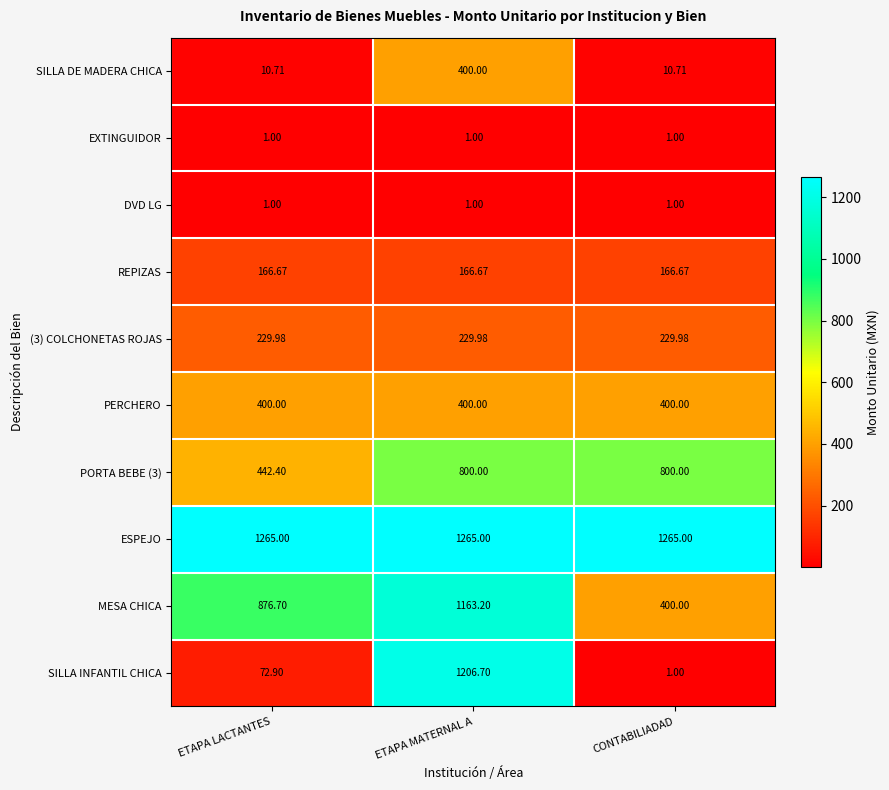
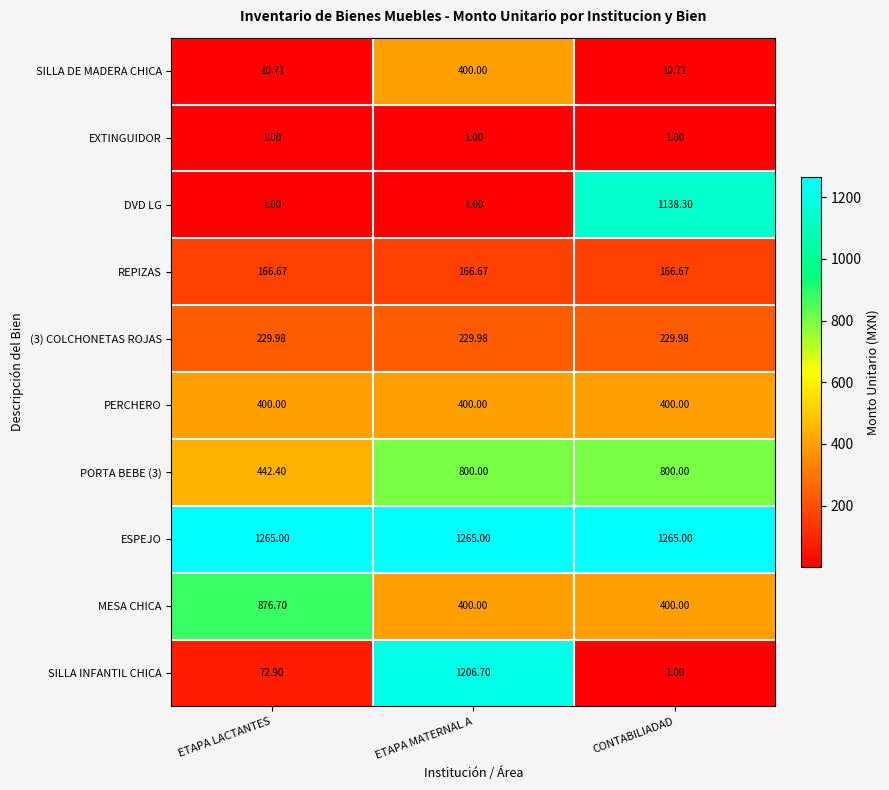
DVD LG, CONTABILIADAD: 1.00 -> 1138.30
MESA CHICA, ETAPA MATERNAL A: 1163.20 -> 400.00
